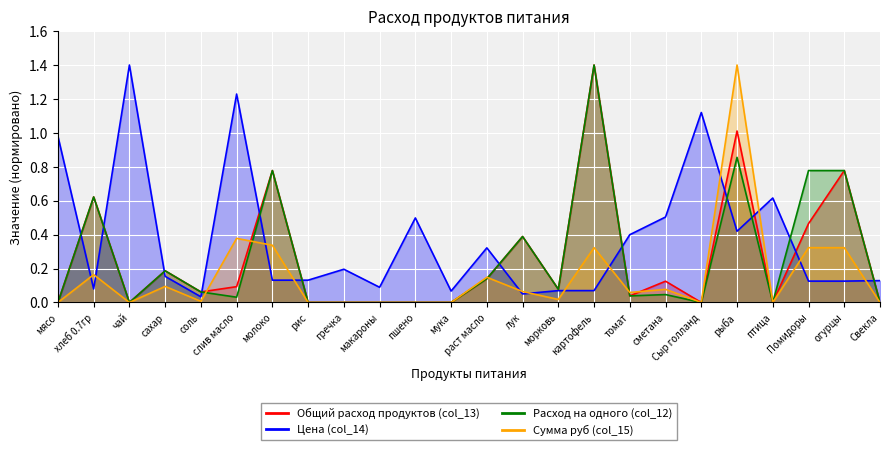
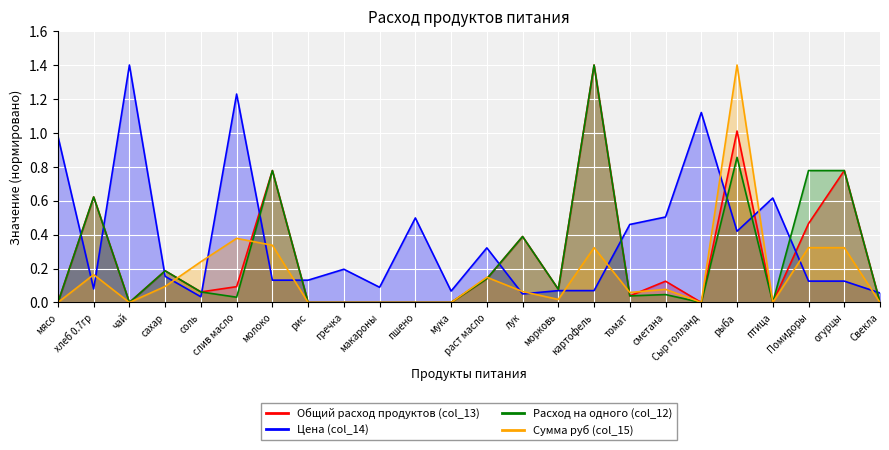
Сумма руб (col_15), соль: 0.01 -> 0.24
Цена (col_14), томат: 0.40 -> 0.46
Цена (col_14), Свекла: 0.13 -> 0.06
